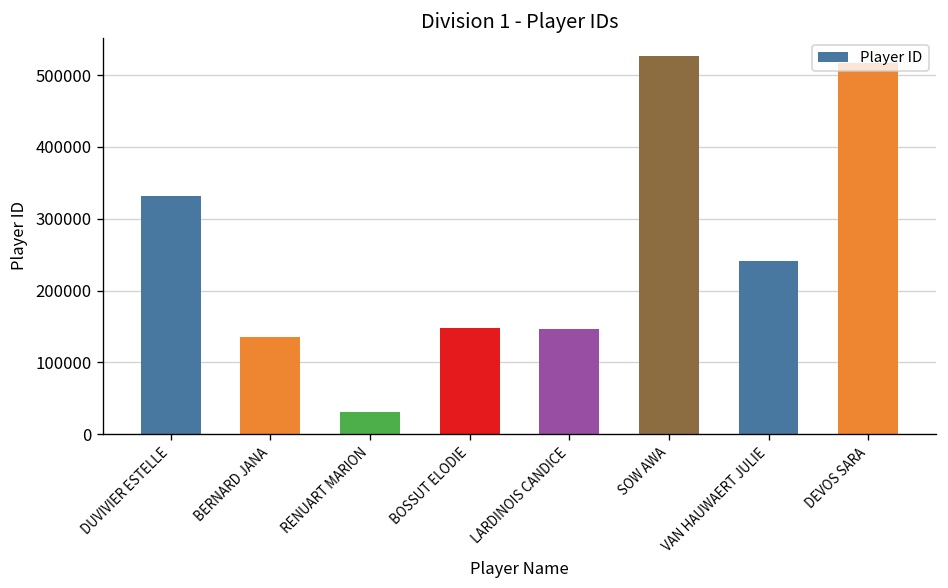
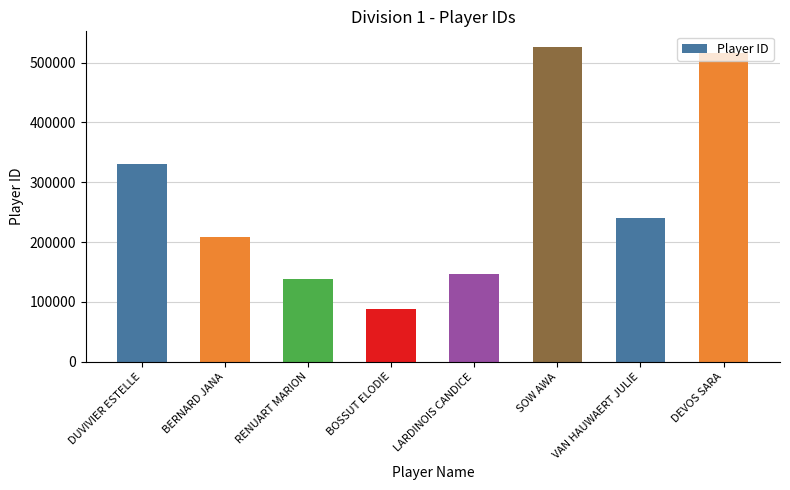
BERNARD JANA: 140000 -> 210000
RENUART MARION: 30000 -> 140000
BOSSUT ELODIE: 150000 -> 90000
